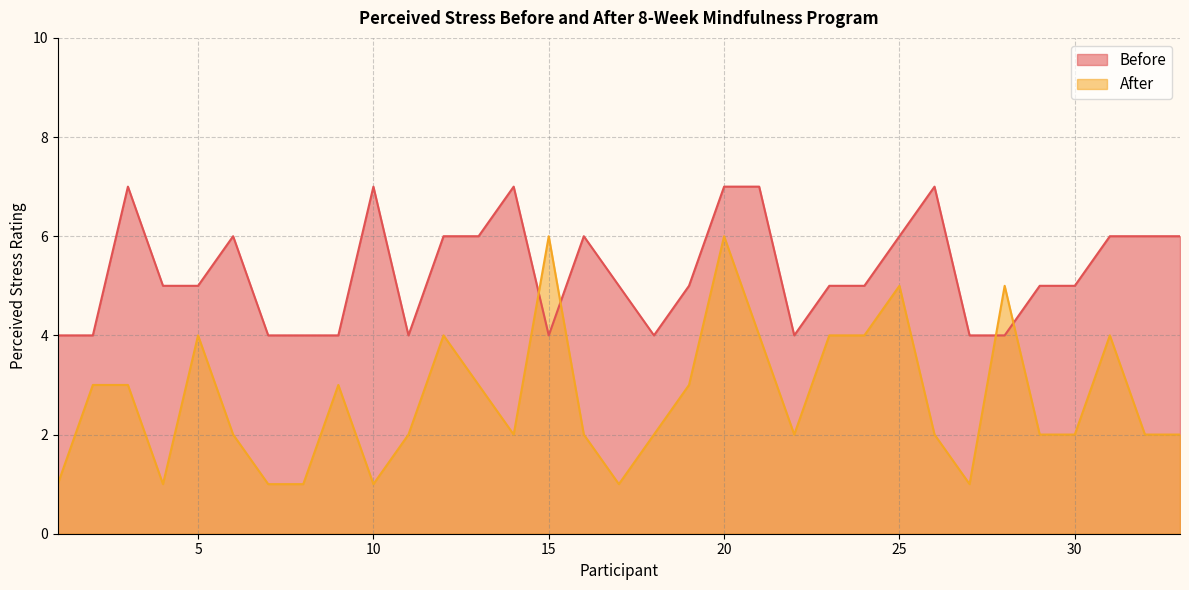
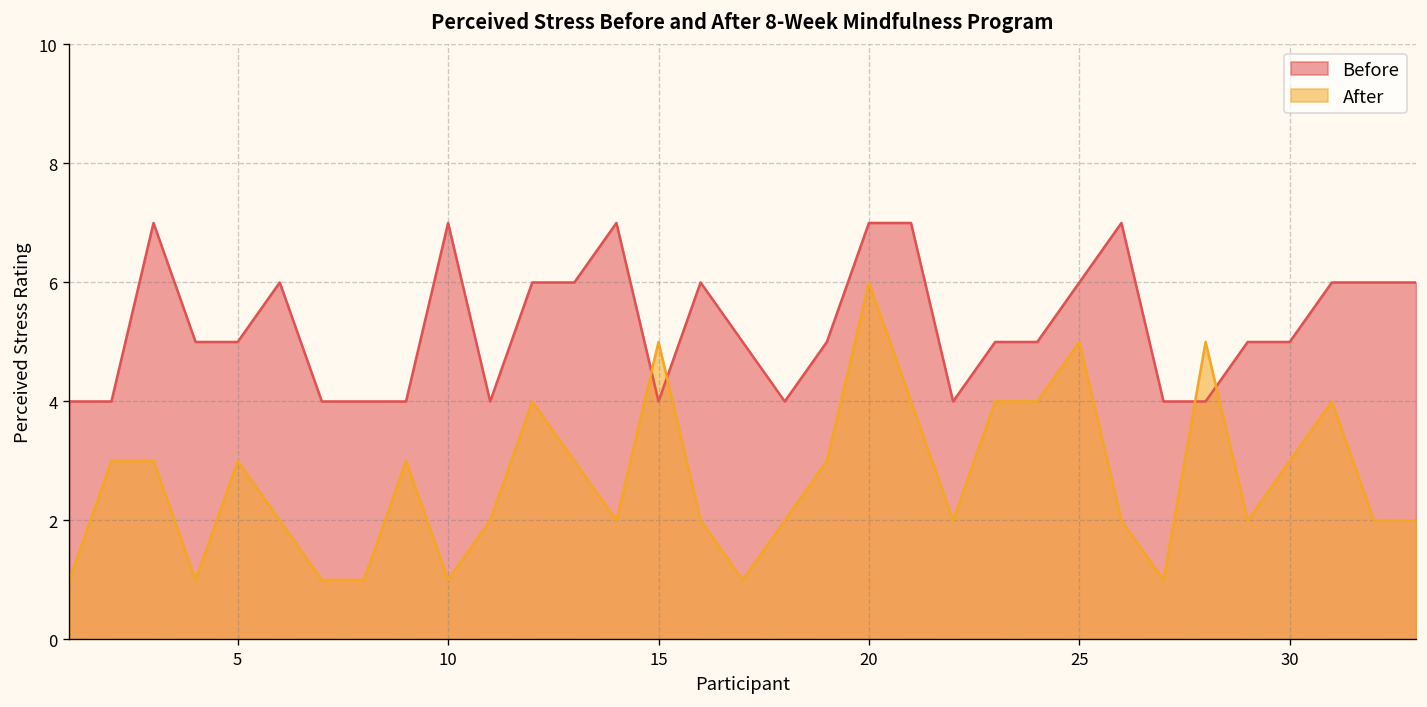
After, 5: 4 -> 3
After, 15: 6 -> 5
After, 30: 2 -> 3
